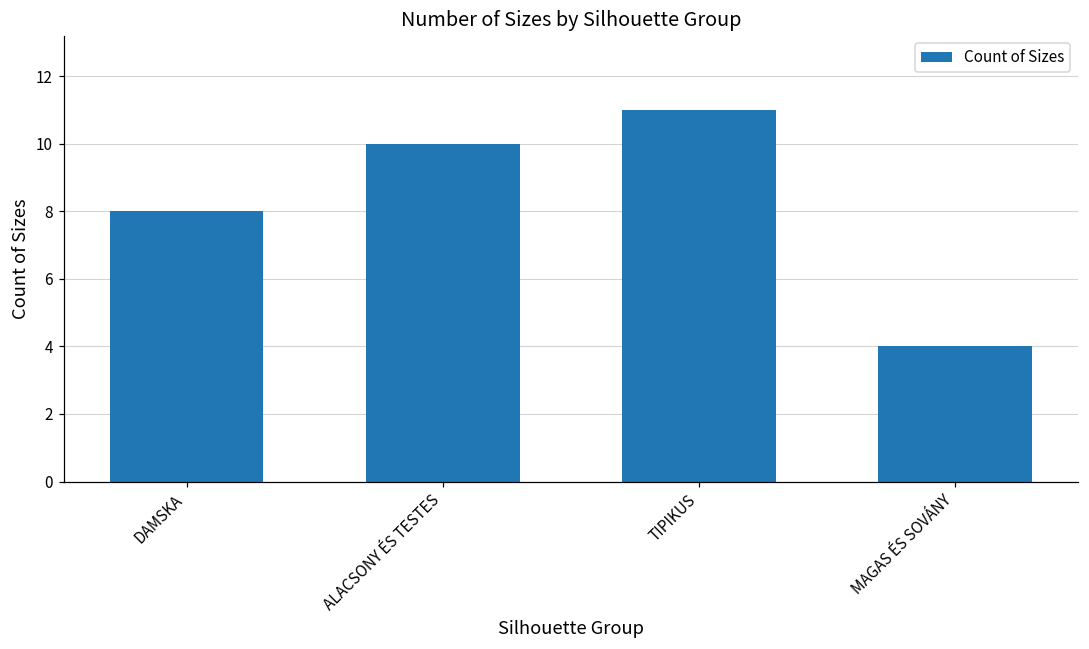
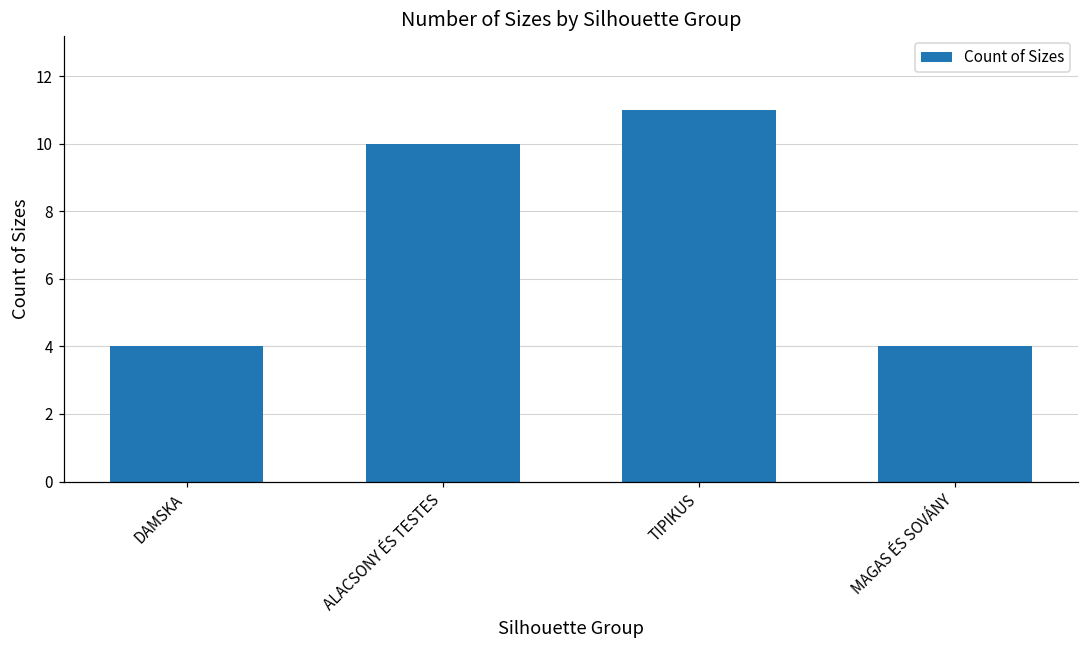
DAMSKA: 8 -> 4
